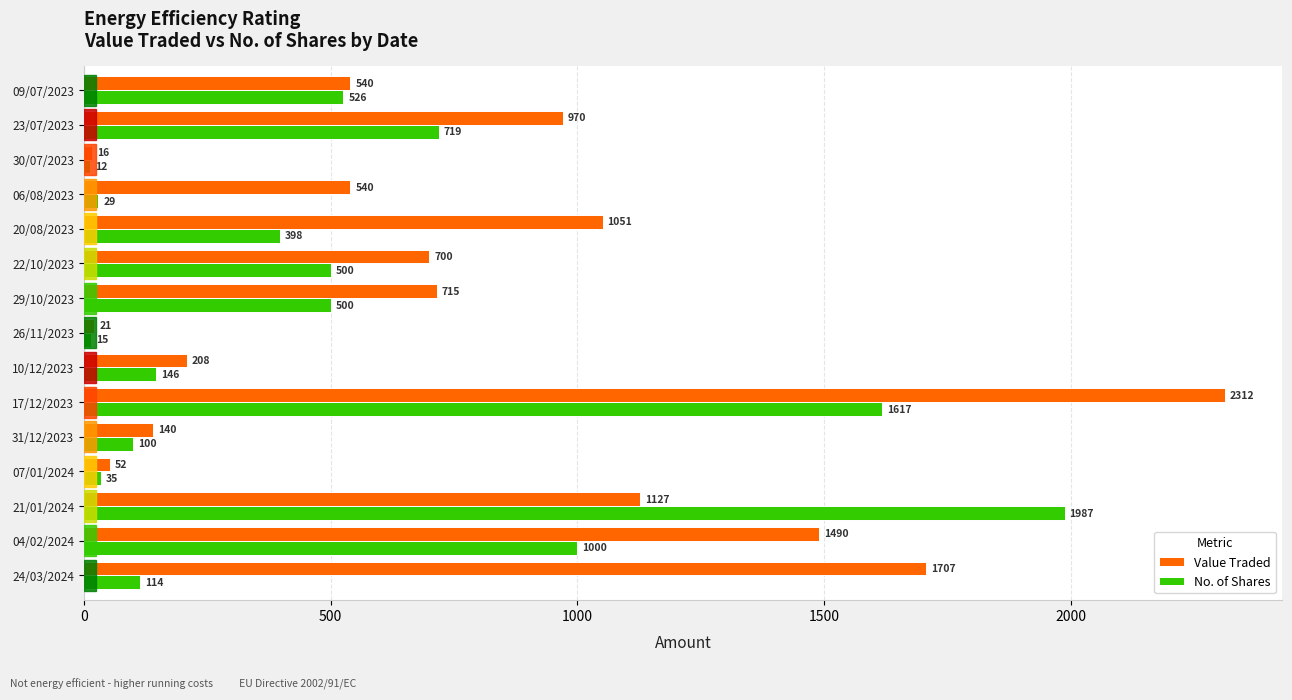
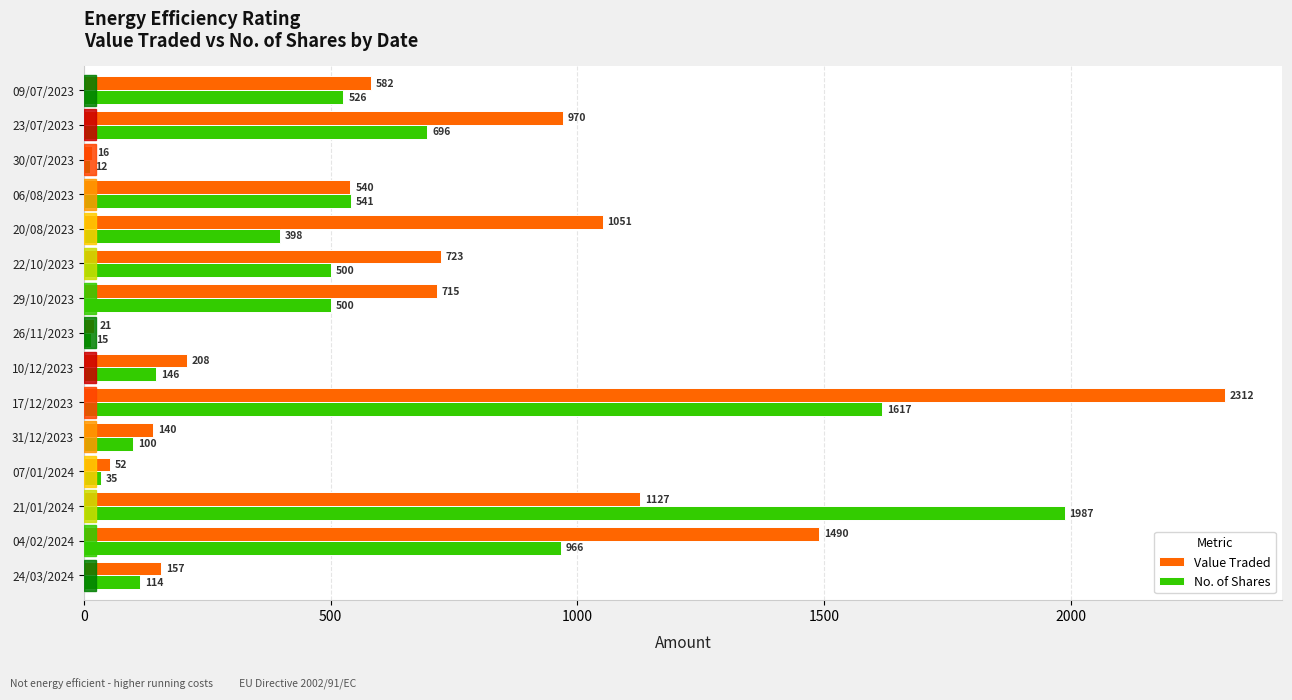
Value Traded, 09/07/2023: 540 -> 582
No. of Shares, 23/07/2023: 719 -> 696
No. of Shares, 06/08/2023: 29 -> 541
Value Traded, 22/10/2023: 700 -> 723
No. of Shares, 04/02/2024: 1000 -> 966
Value Traded, 24/03/2024: 1707 -> 157
